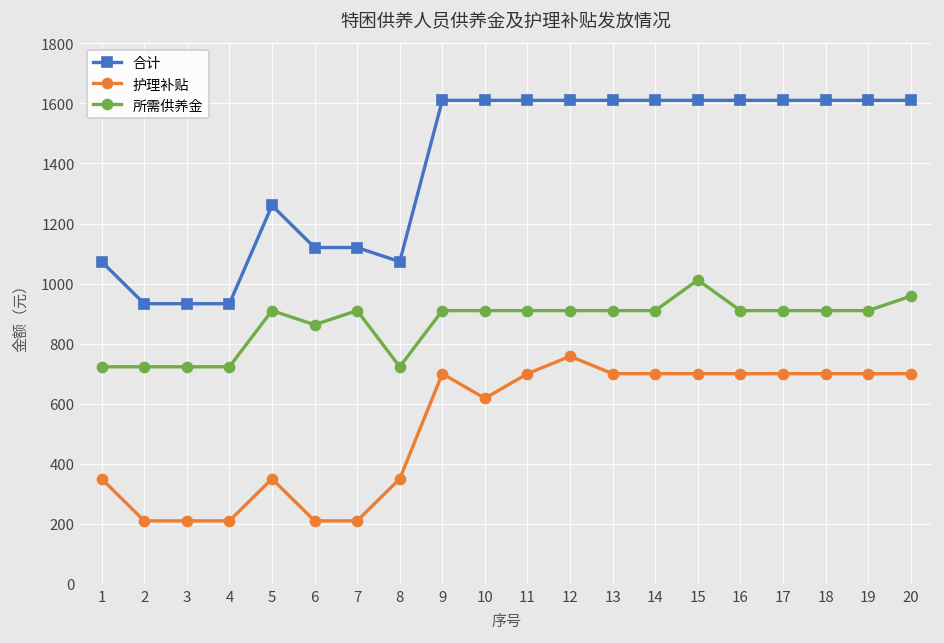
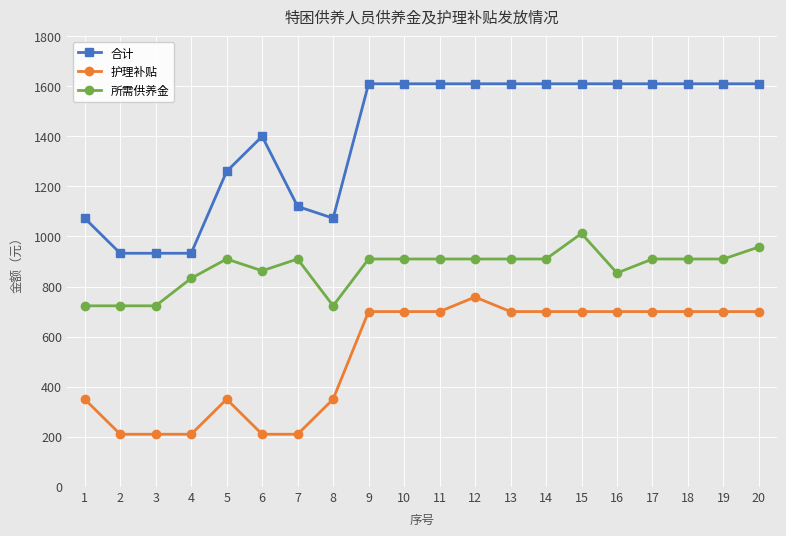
所需供养金, 4: 720 -> 830
合计, 6: 1120 -> 1400
护理补贴, 10: 620 -> 700
所需供养金, 16: 910 -> 850
